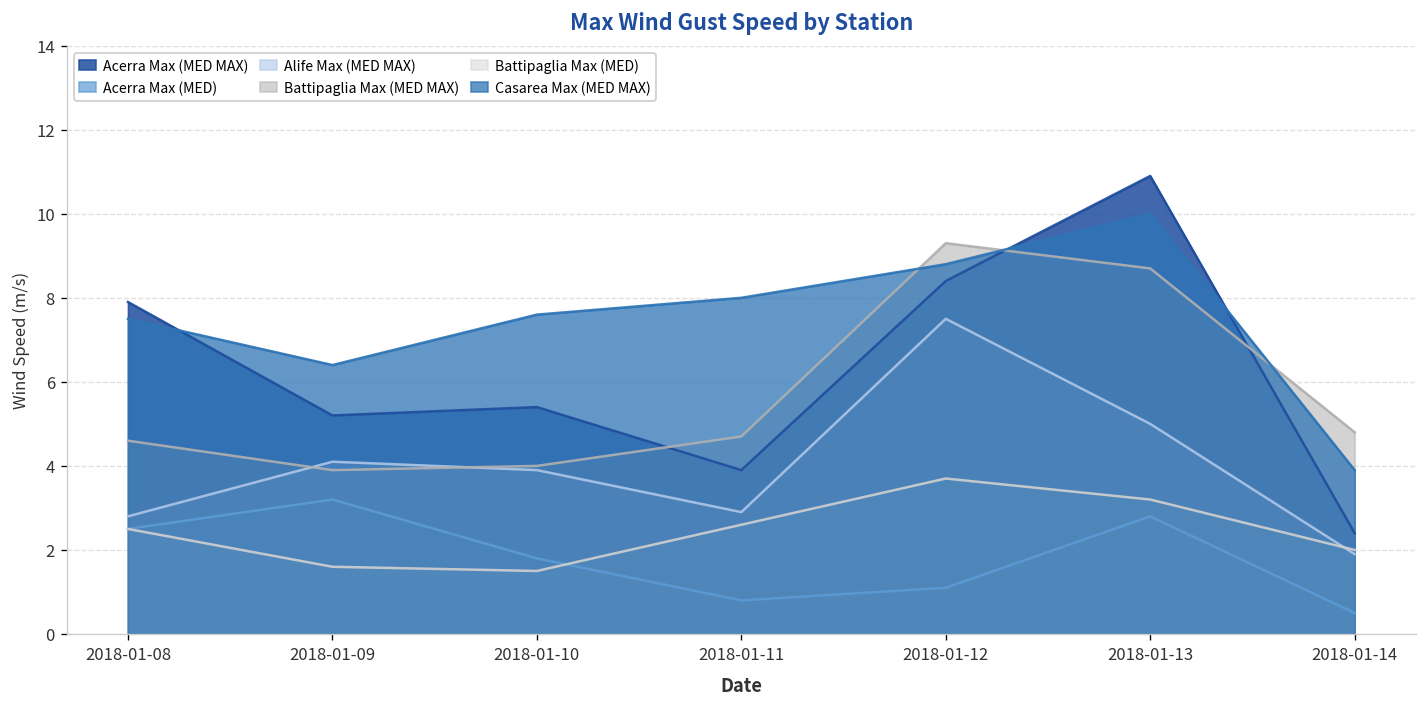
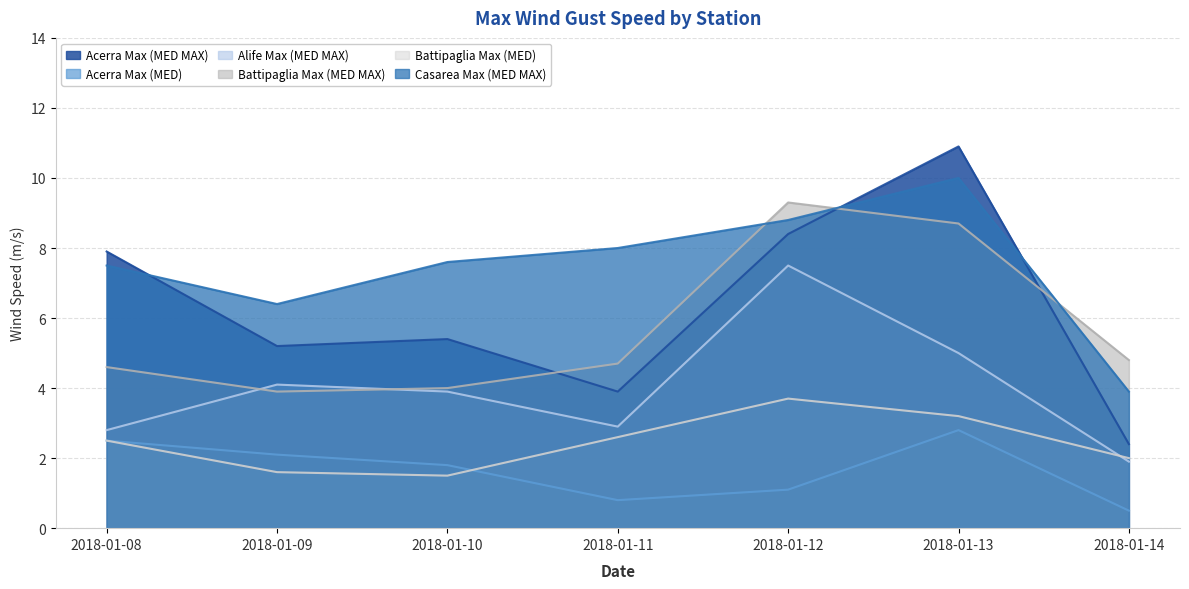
Acerra Max (MED), 2018-01-09: 3.2 -> 2.1
